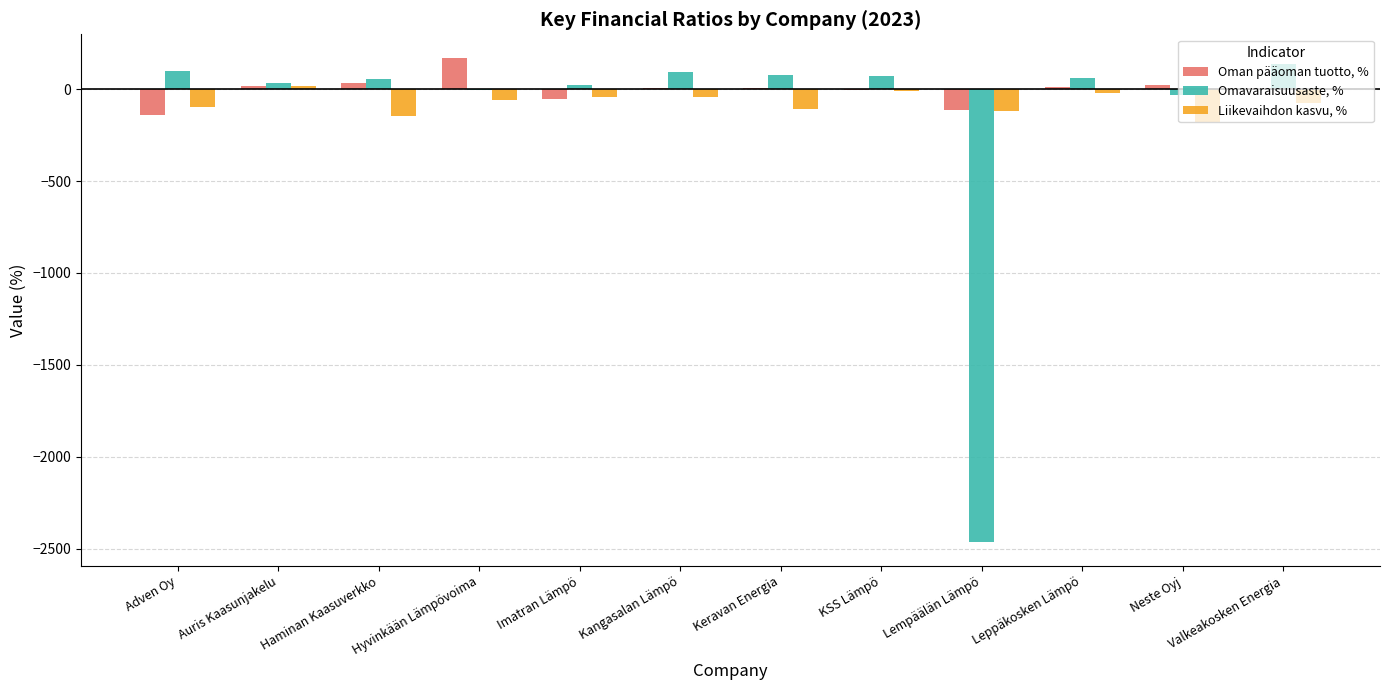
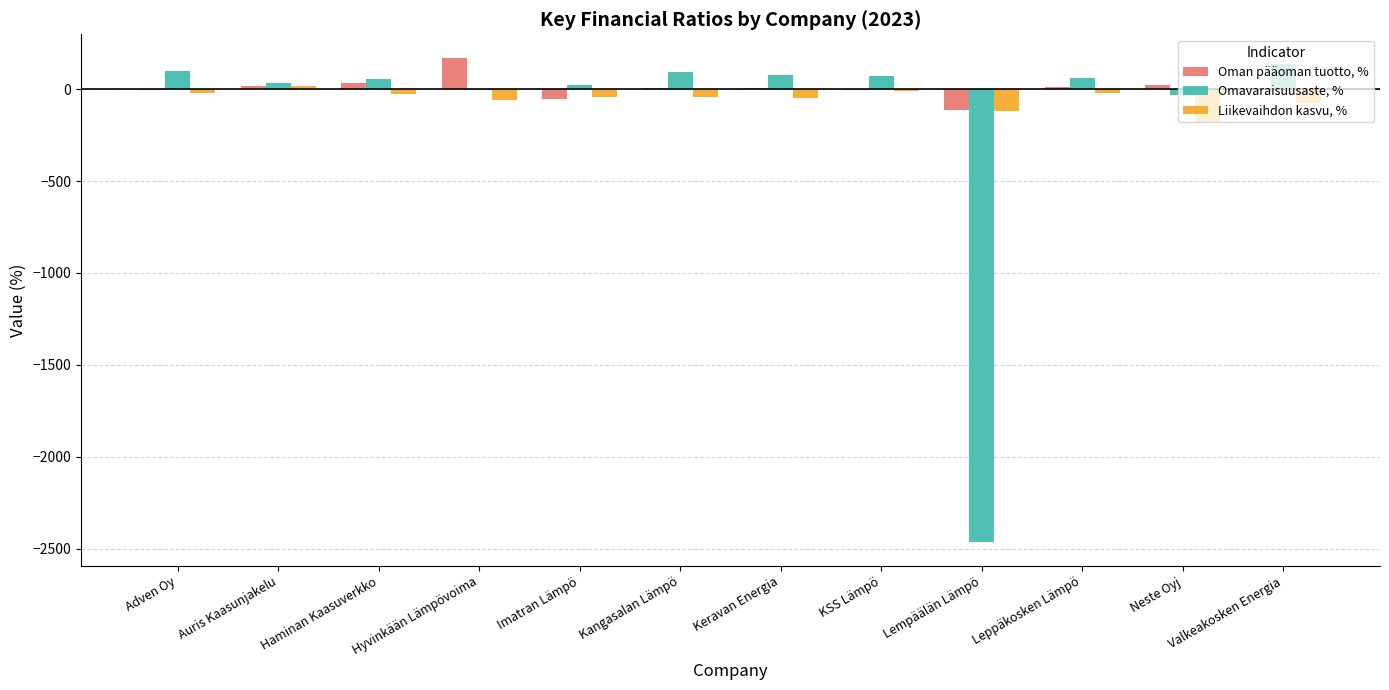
Oman pääoman tuotto, %, Adven Oy: -140 -> -10
Liikevaihdon kasvu, %, Adven Oy: -100 -> -20
Liikevaihdon kasvu, %, Haminan Kaasuverkko: -150 -> -30
Liikevaihdon kasvu, %, Keravan Energia: -110 -> -50
